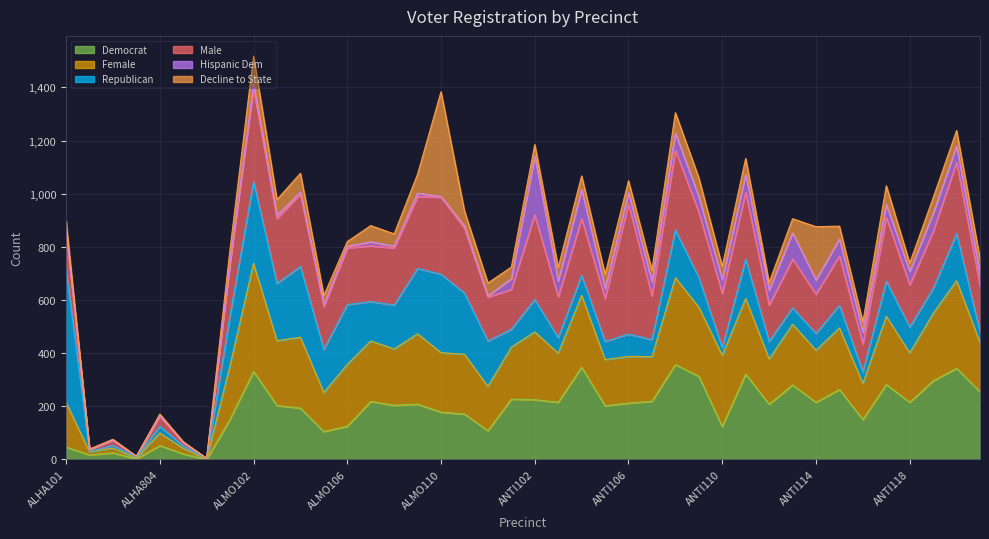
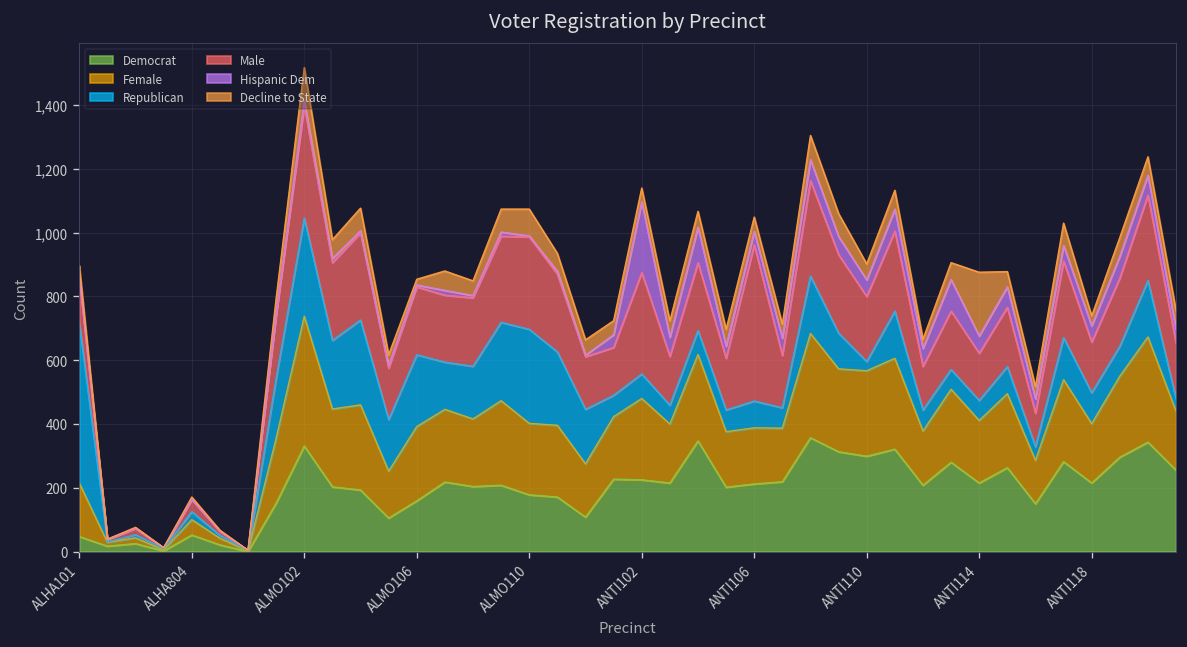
Democrat, ALMO106: 130 -> 160
Decline to State, ALMO110: 390 -> 80
Republican, ANTI102: 120 -> 80
Democrat, ANTI110: 120 -> 300
